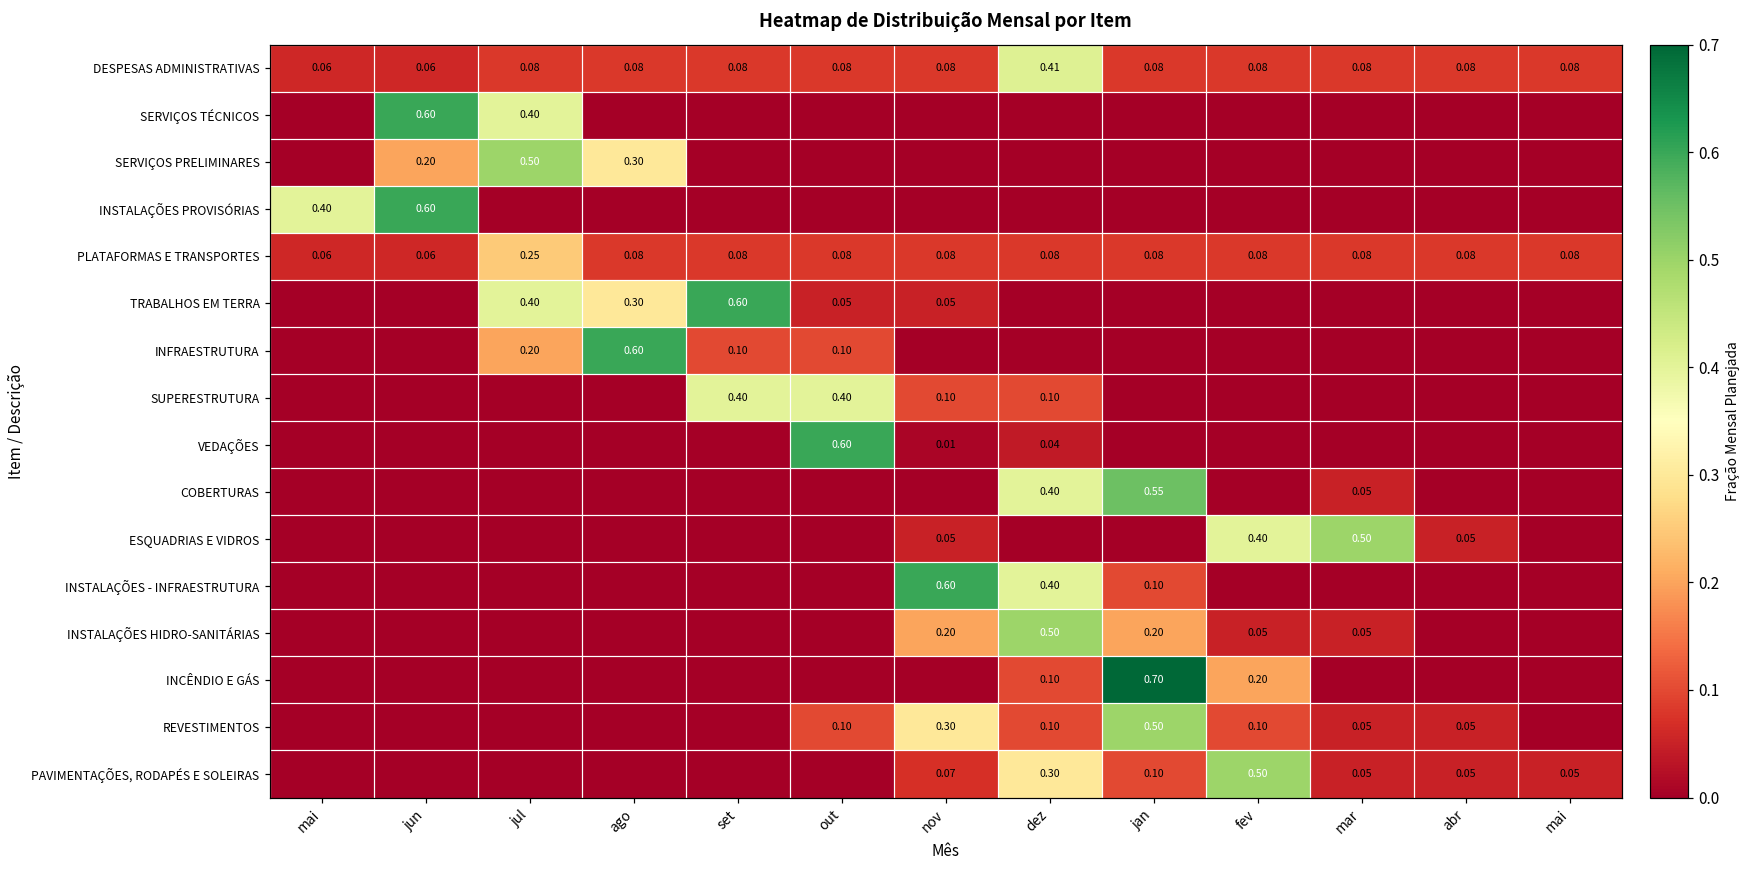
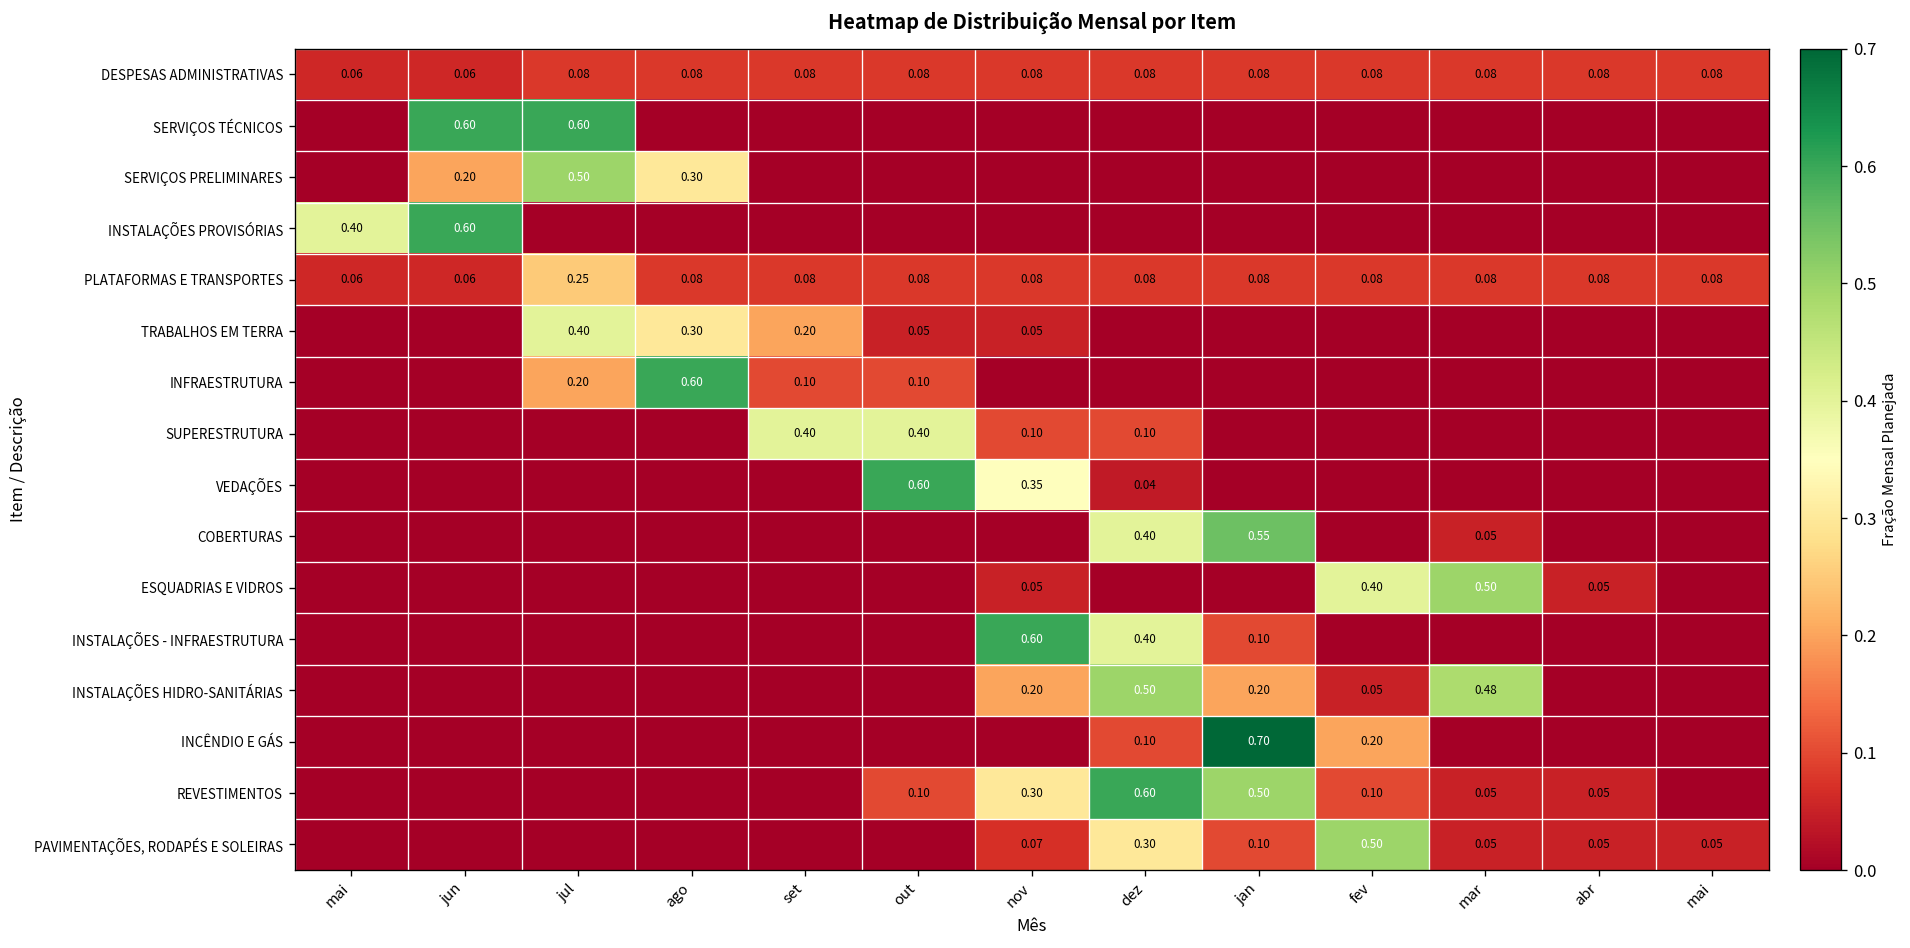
DESPESAS ADMINISTRATIVAS, dez: 0.41 -> 0.08
SERVIÇOS TÉCNICOS, jul: 0.40 -> 0.60
TRABALHOS EM TERRA, set: 0.60 -> 0.20
VEDAÇÕES, nov: 0.01 -> 0.35
INSTALAÇÕES HIDRO-SANITÁRIAS, mar: 0.05 -> 0.48
REVESTIMENTOS, dez: 0.10 -> 0.60
